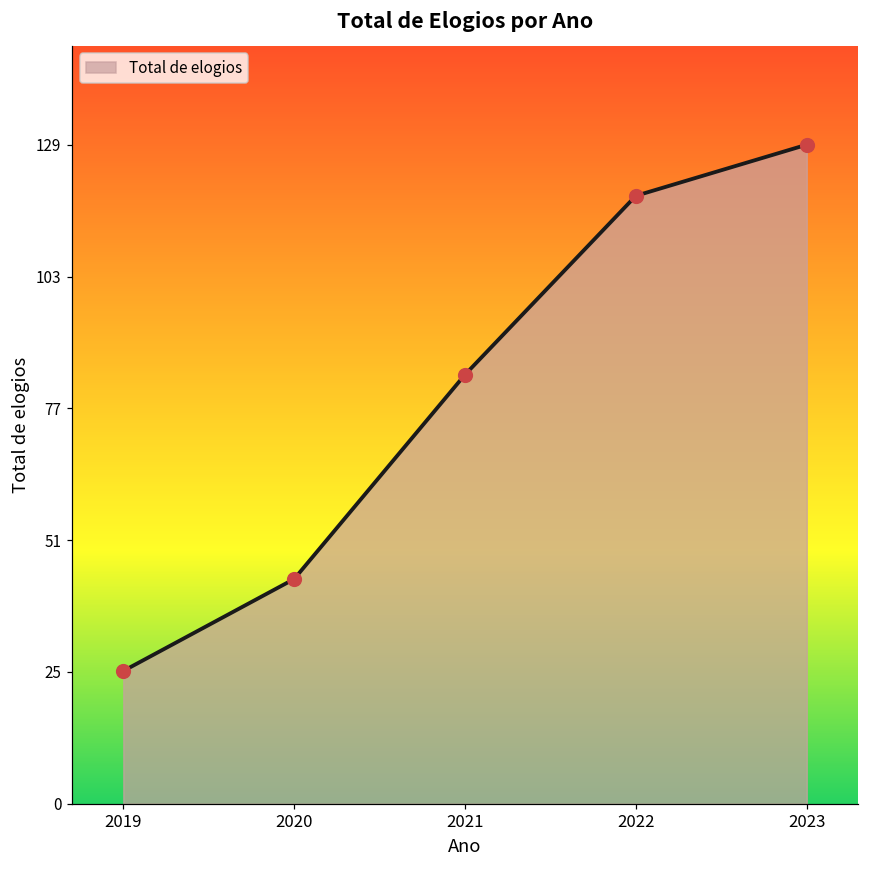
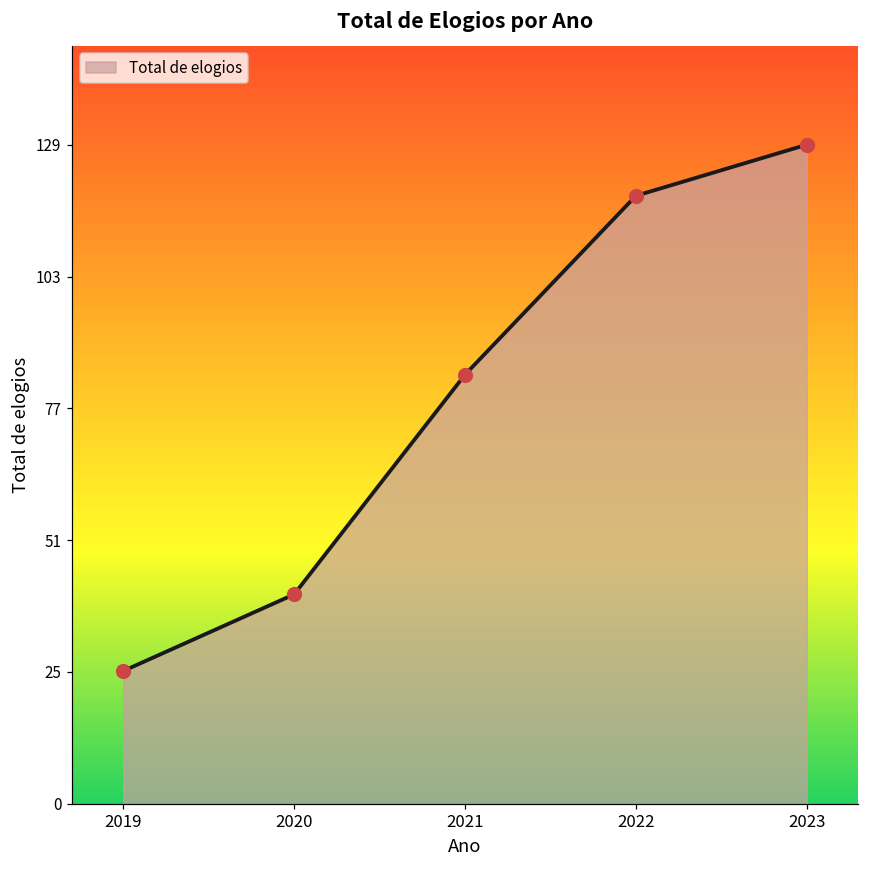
2020: 44 -> 41
